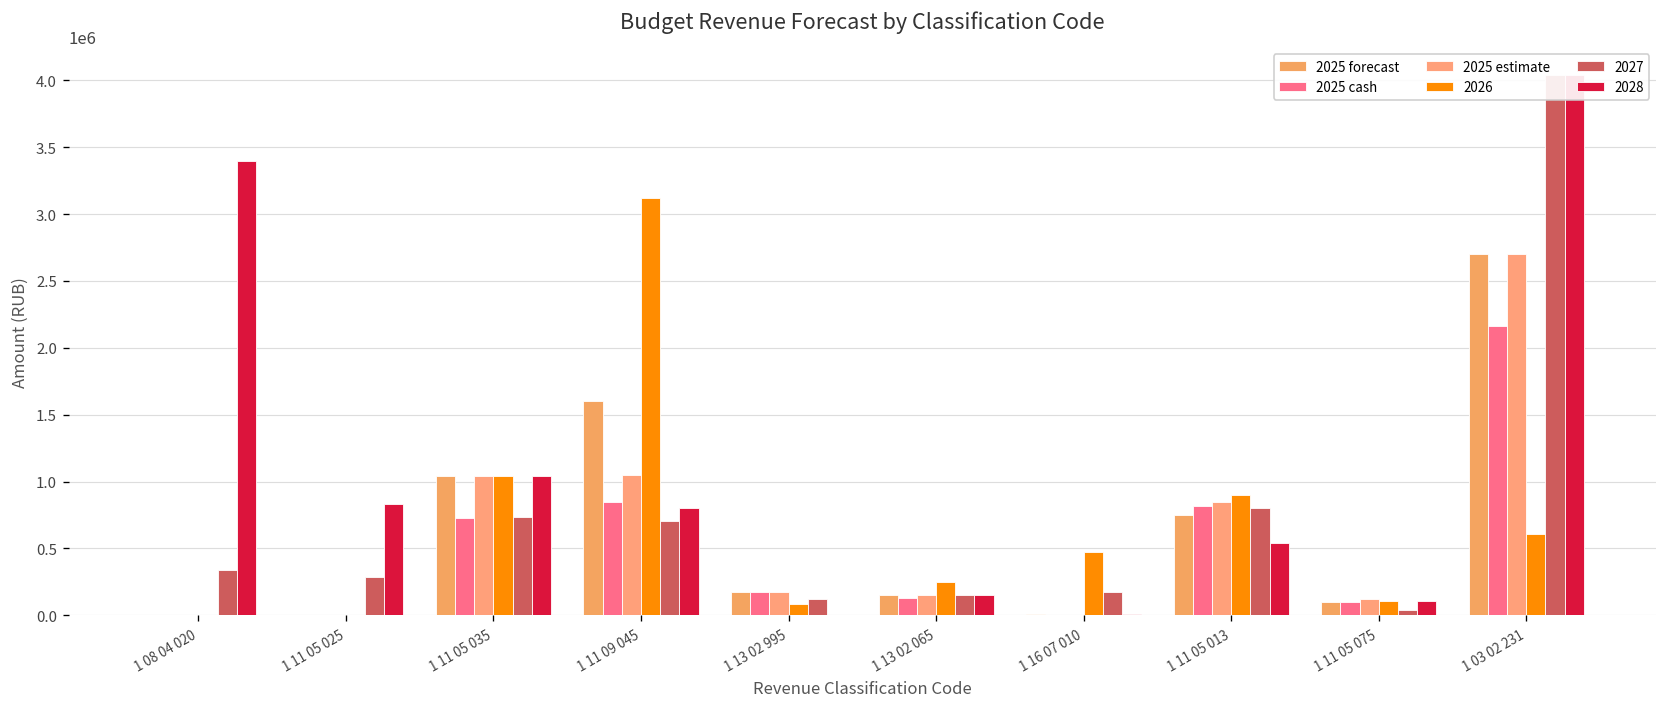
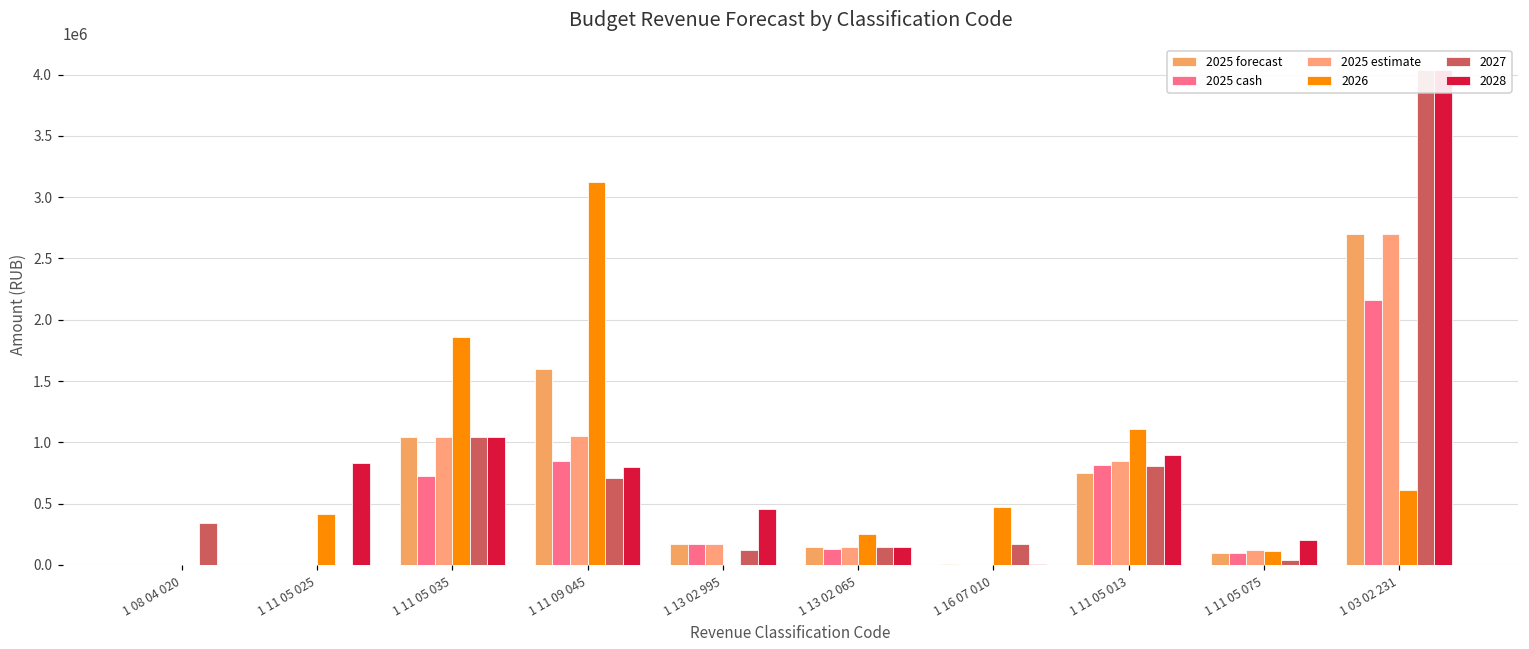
2028, 1 08 04 020: 3390000 -> 0
2026, 1 11 05 025: 0 -> 420000
2027, 1 11 05 025: 290000 -> 0
2026, 1 11 05 035: 1040000 -> 1860000
2027, 1 11 05 035: 740000 -> 1040000
2026, 1 13 02 995: 90000 -> 0
2028, 1 13 02 995: 0 -> 460000
2026, 1 11 05 013: 900000 -> 1110000
2028, 1 11 05 013: 540000 -> 900000
2028, 1 11 05 075: 110000 -> 210000
